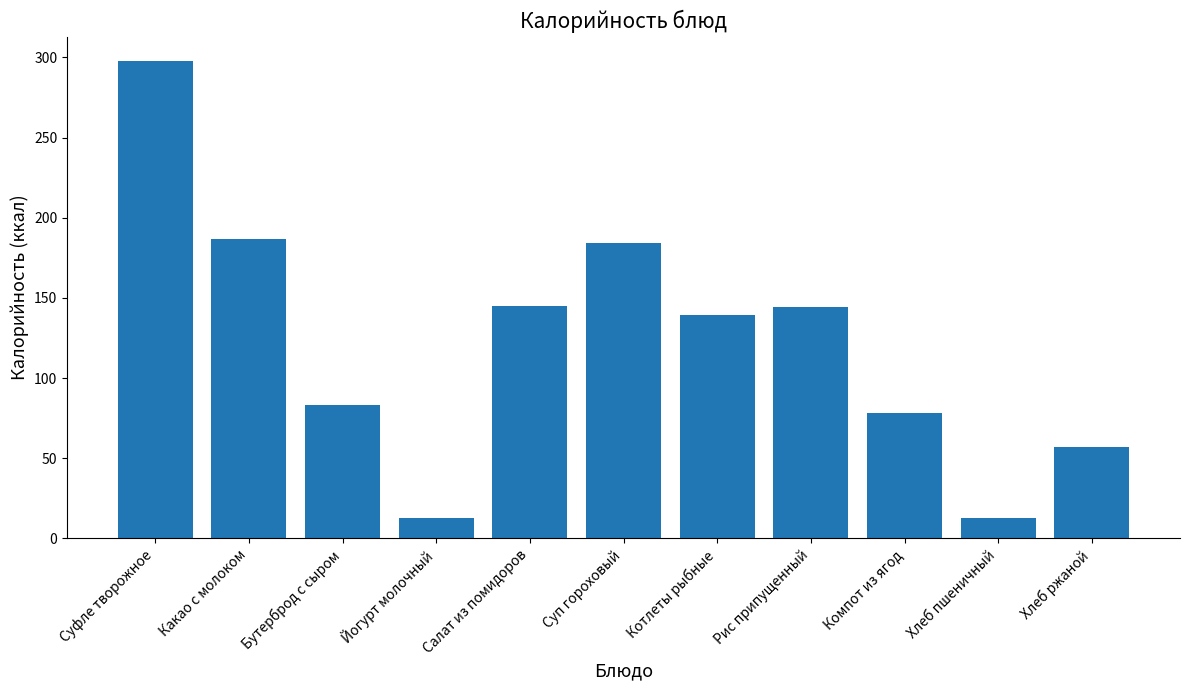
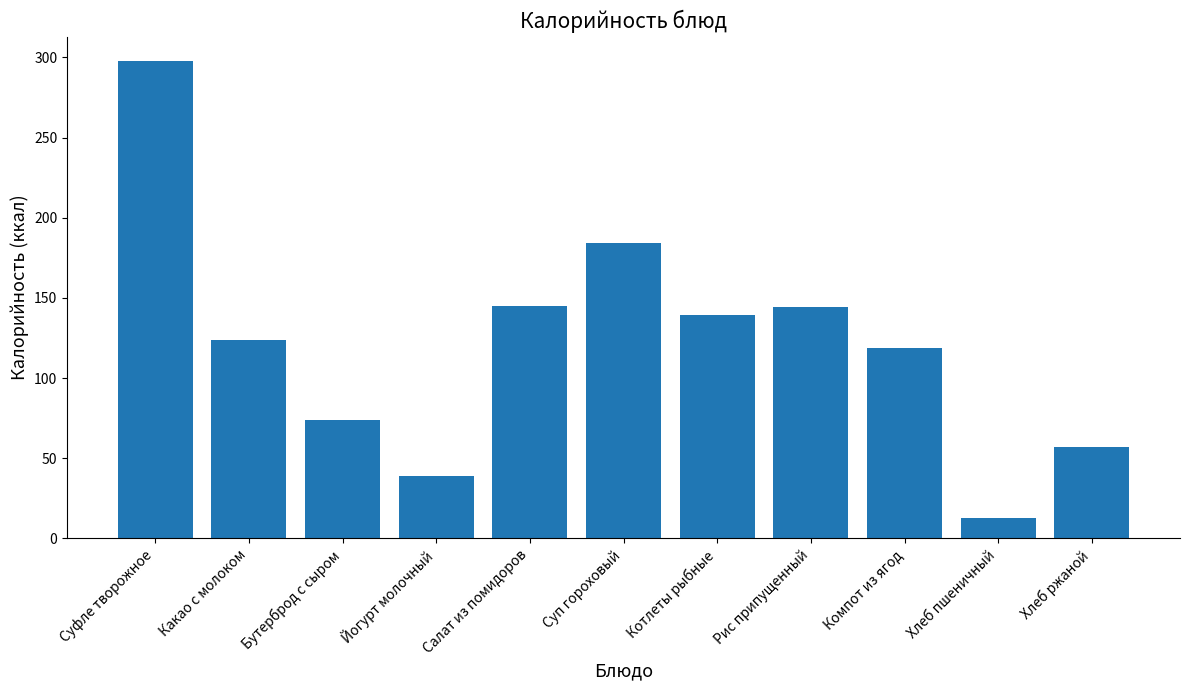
Какао с молоком: 187 -> 124
Бутерброд с сыром: 83 -> 74
Йогурт молочный: 13 -> 39
Компот из ягод: 78 -> 119
